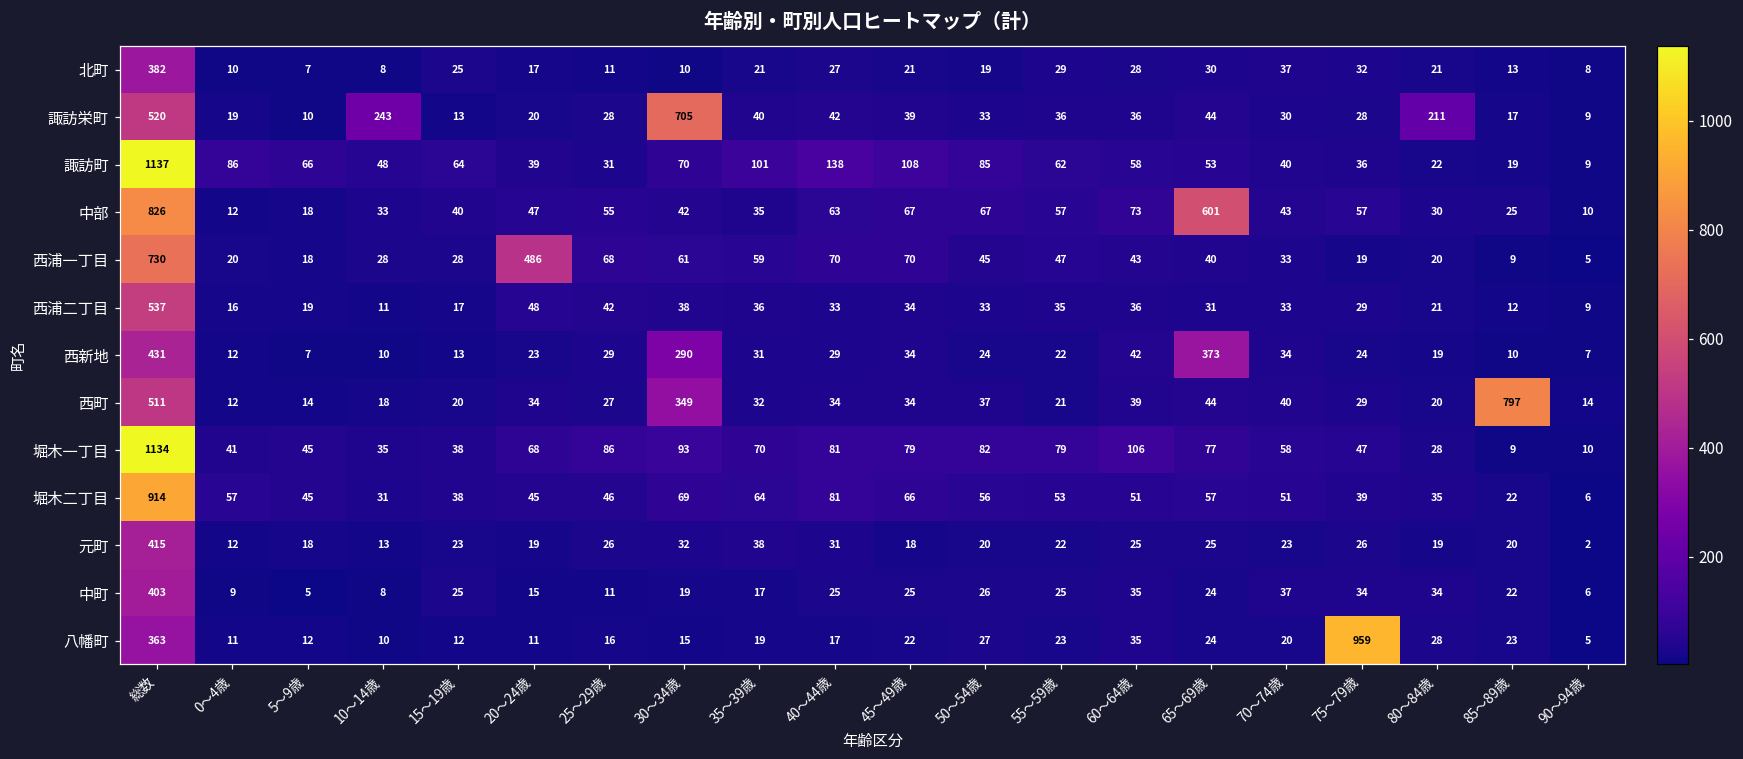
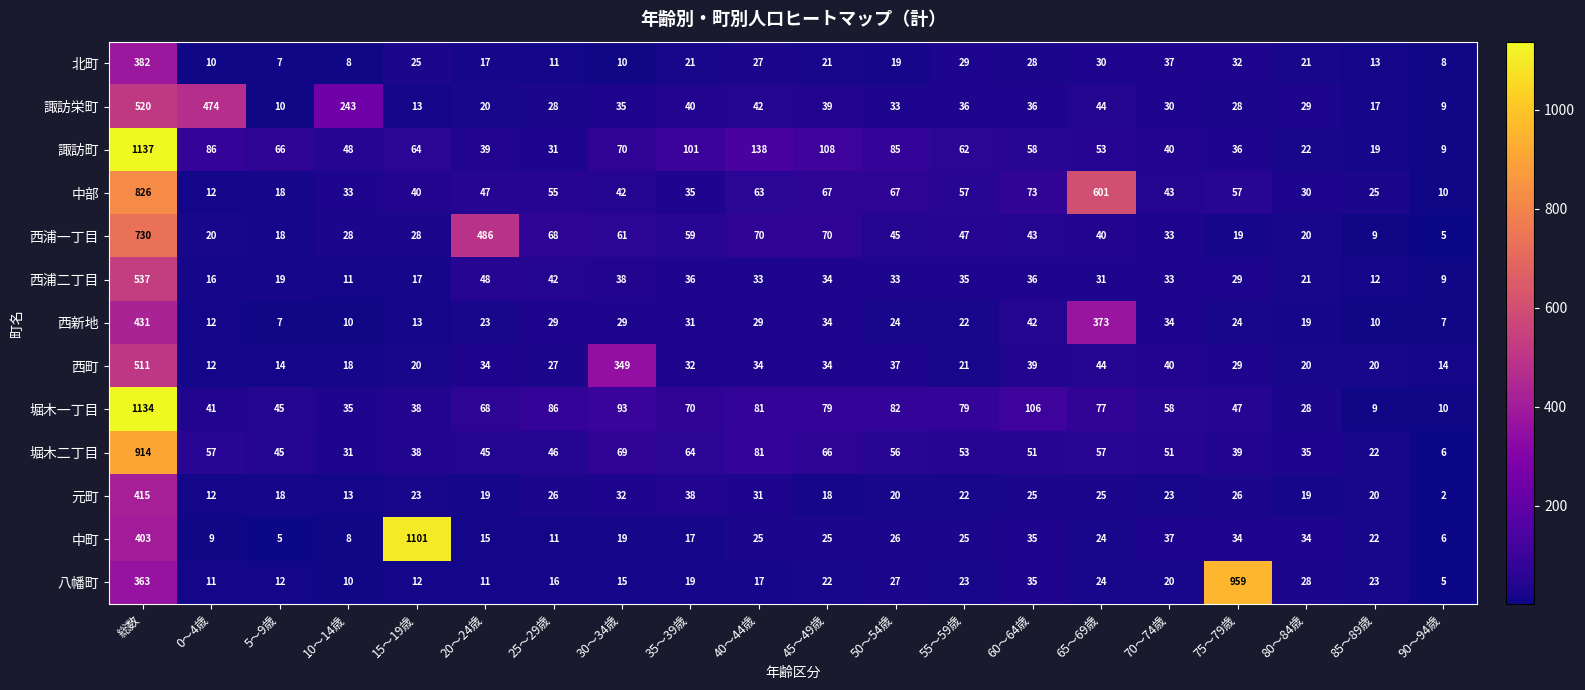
諏訪栄町, 0～4歳: 19 -> 474
諏訪栄町, 30～34歳: 705 -> 35
諏訪栄町, 80～84歳: 211 -> 29
西新地, 30～34歳: 290 -> 29
西町, 85～89歳: 797 -> 20
中町, 15～19歳: 25 -> 1101
